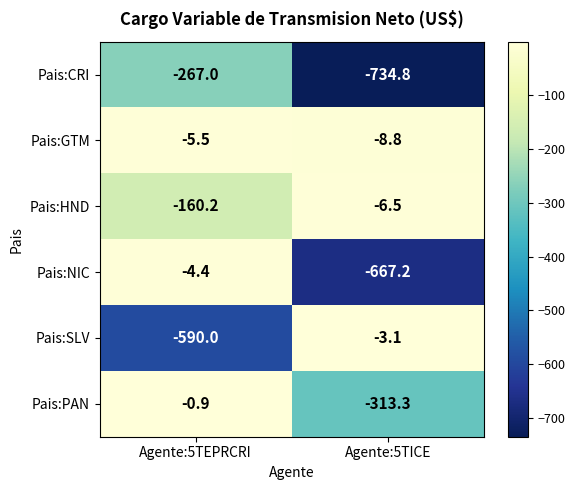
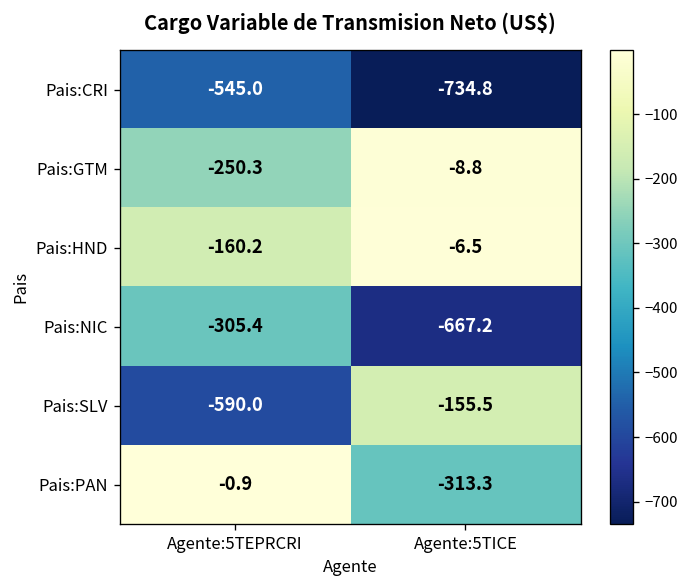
Pais:CRI, Agente:5TEPRCRI: -267.0 -> -545.0
Pais:GTM, Agente:5TEPRCRI: -5.5 -> -250.3
Pais:NIC, Agente:5TEPRCRI: -4.4 -> -305.4
Pais:SLV, Agente:5TICE: -3.1 -> -155.5
